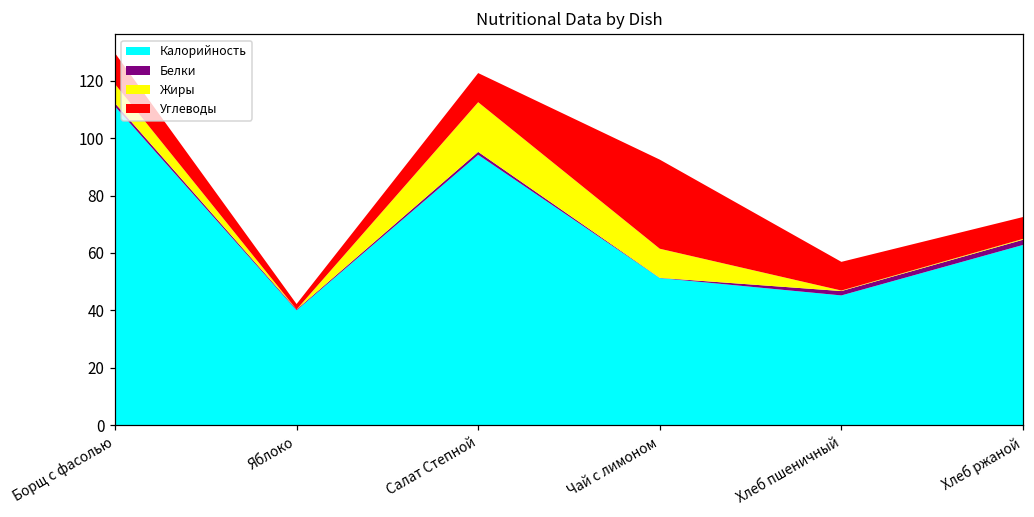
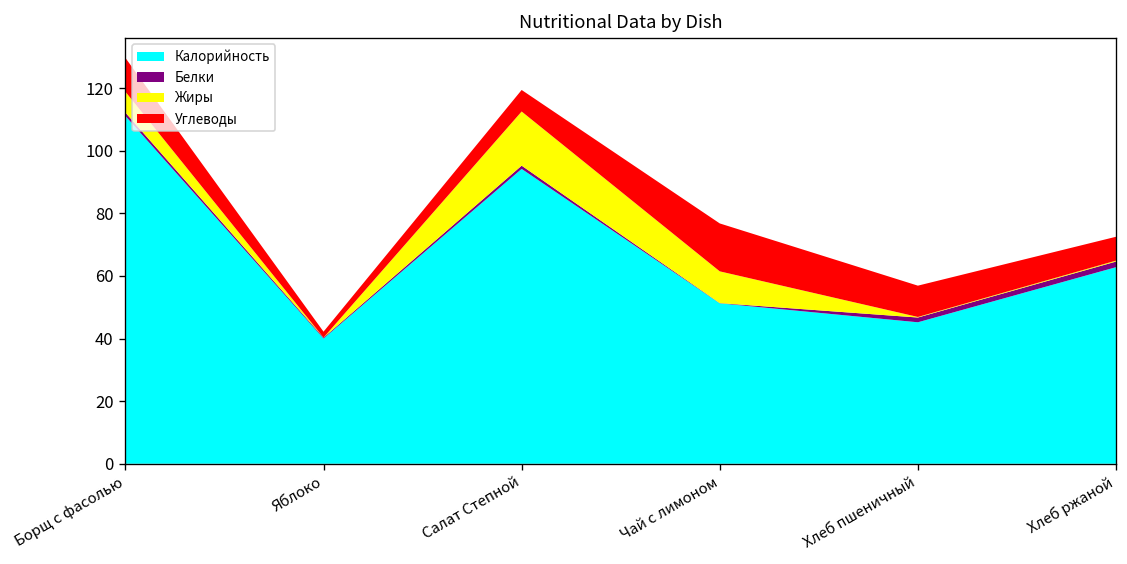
Углеводы, Салат Степной: 10 -> 7
Углеводы, Чай с лимоном: 31 -> 15
